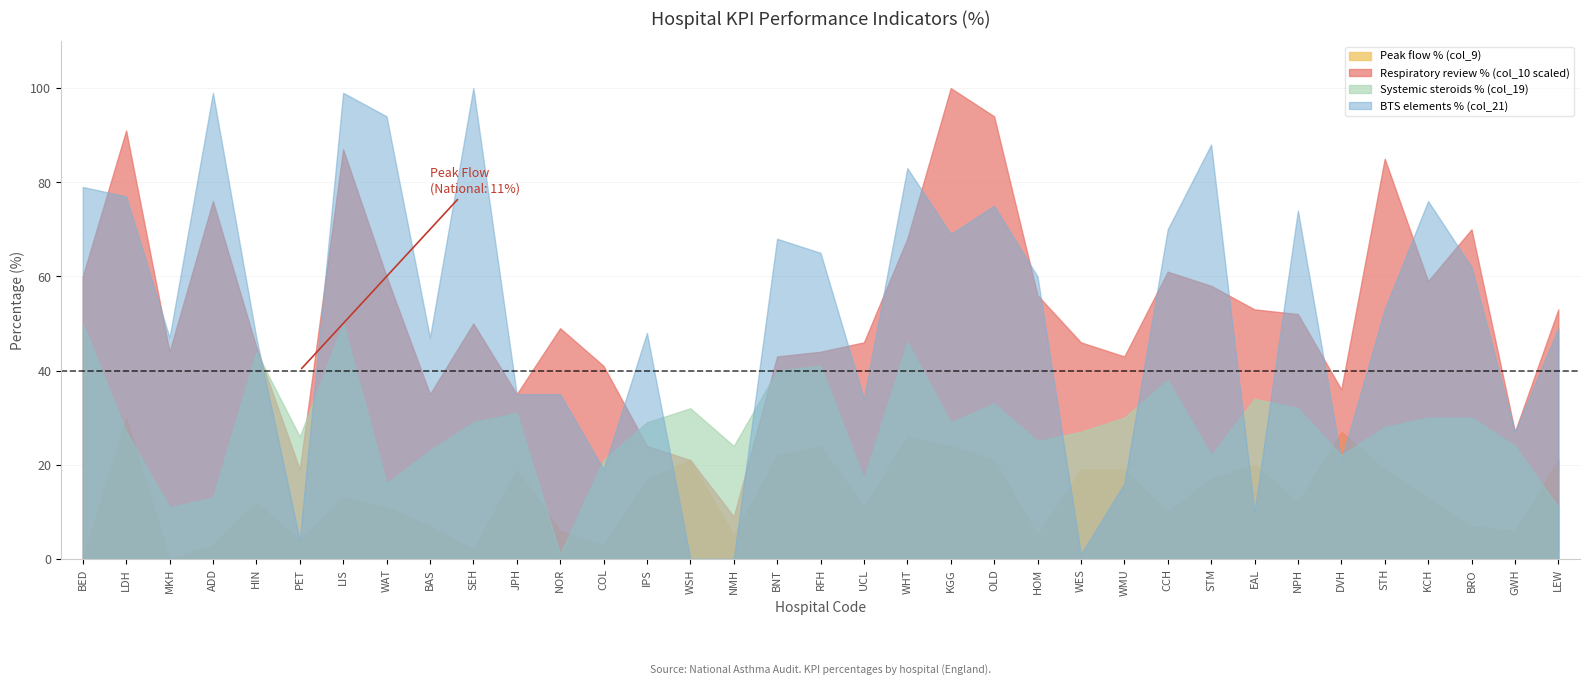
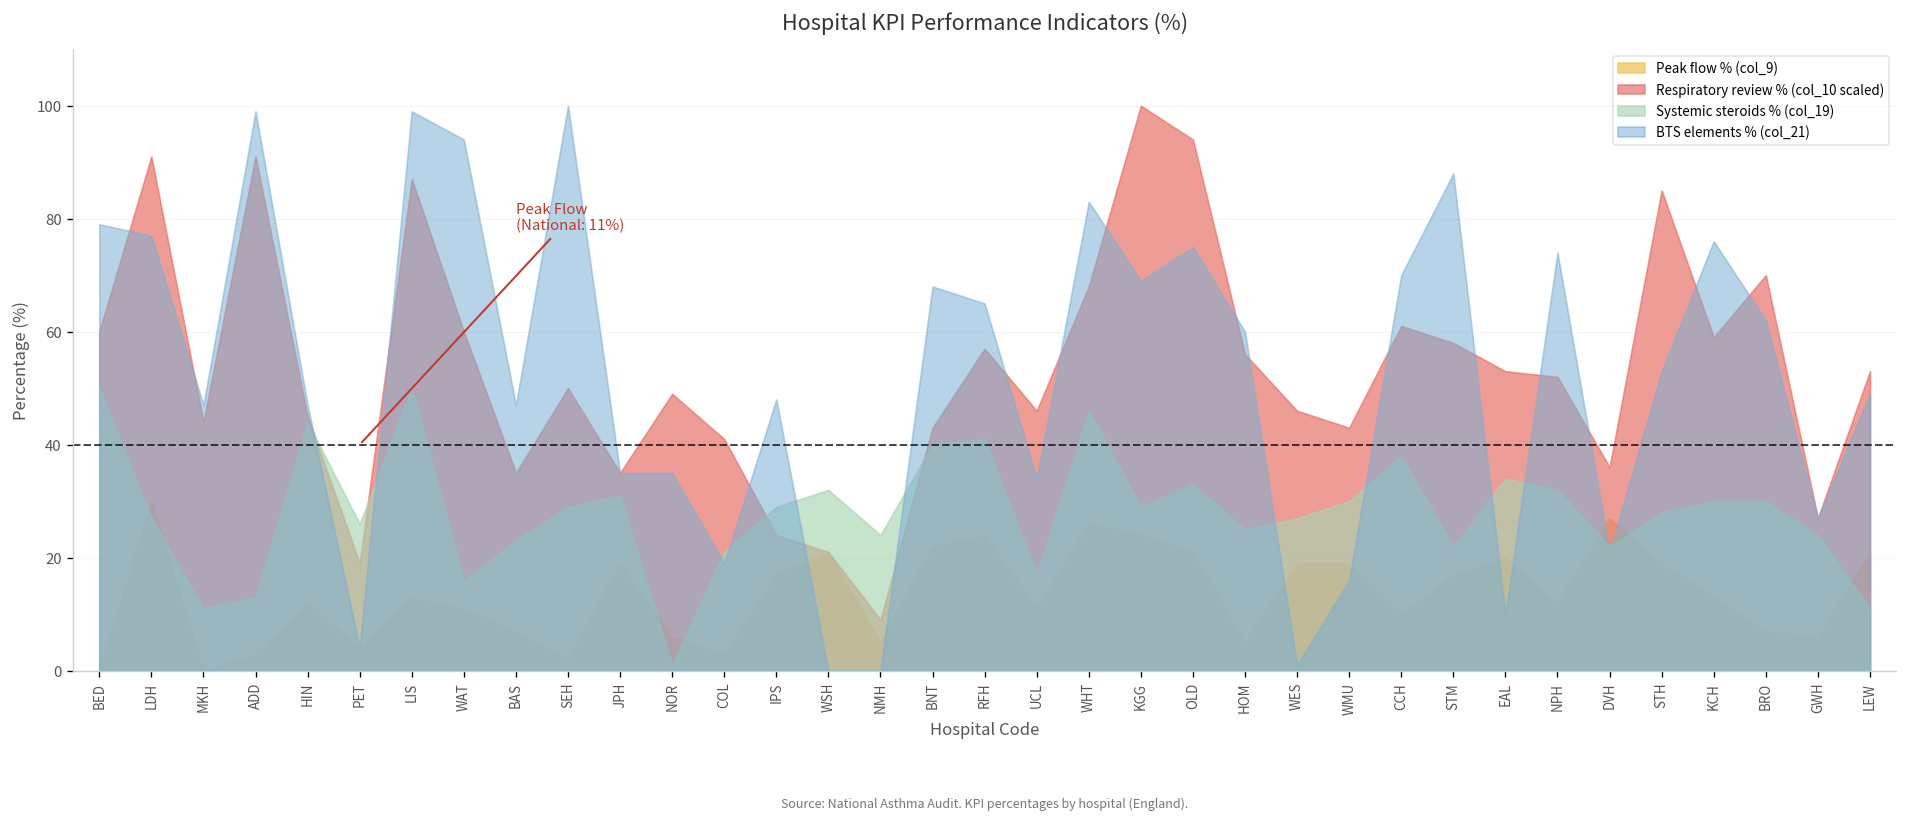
Respiratory review % (col_10 scaled), ADD: 76 -> 91
Respiratory review % (col_10 scaled), RFH: 44 -> 57
